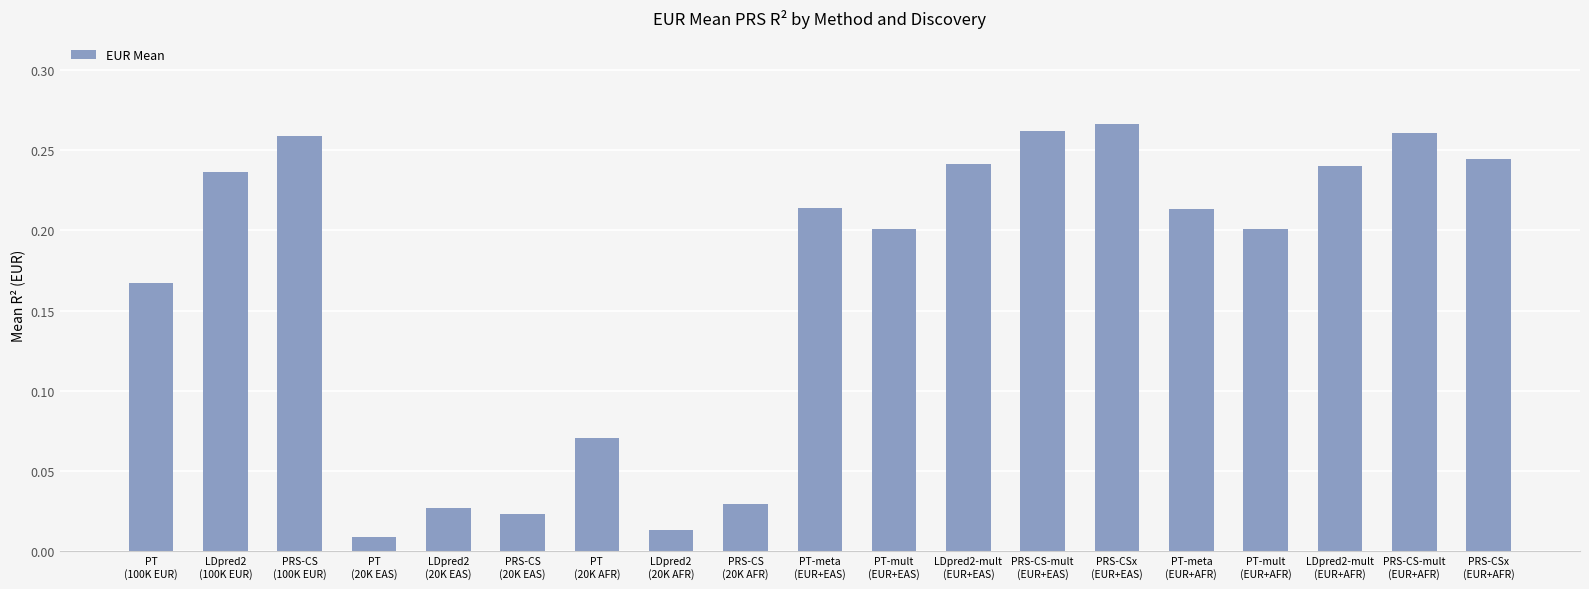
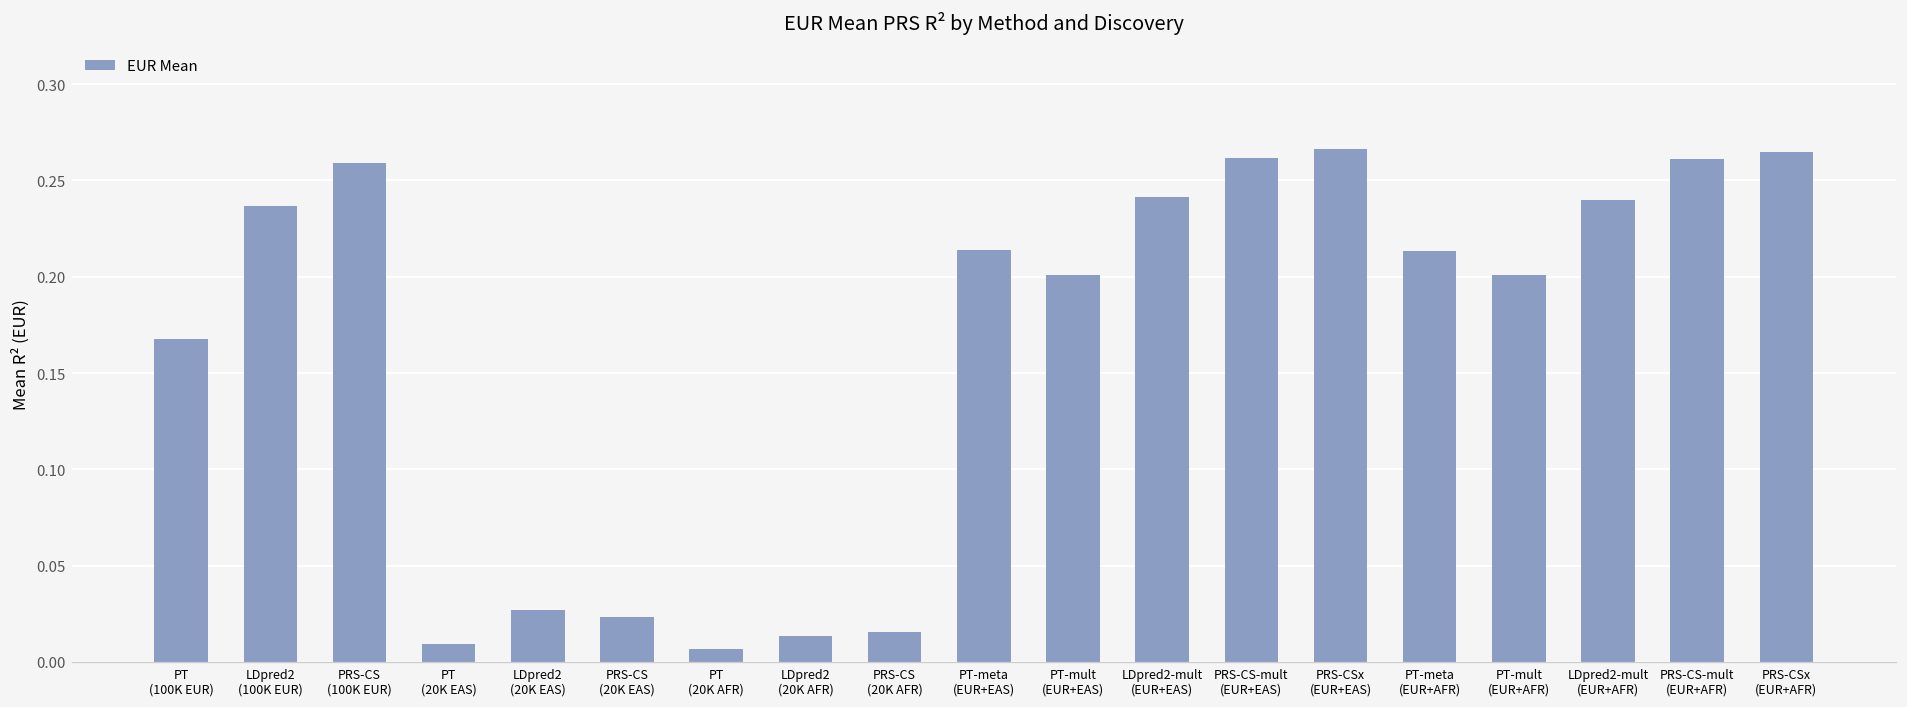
PT (20K AFR): 0.071 -> 0.007
PRS-CS (20K AFR): 0.030 -> 0.015
PRS-CSx (EUR+AFR): 0.244 -> 0.265
